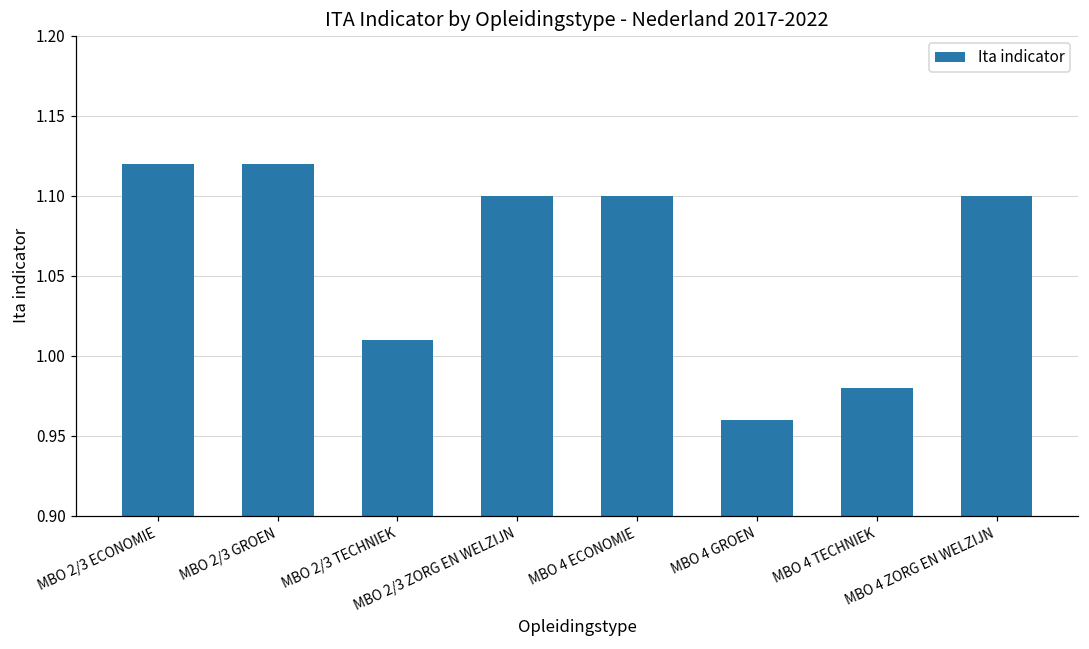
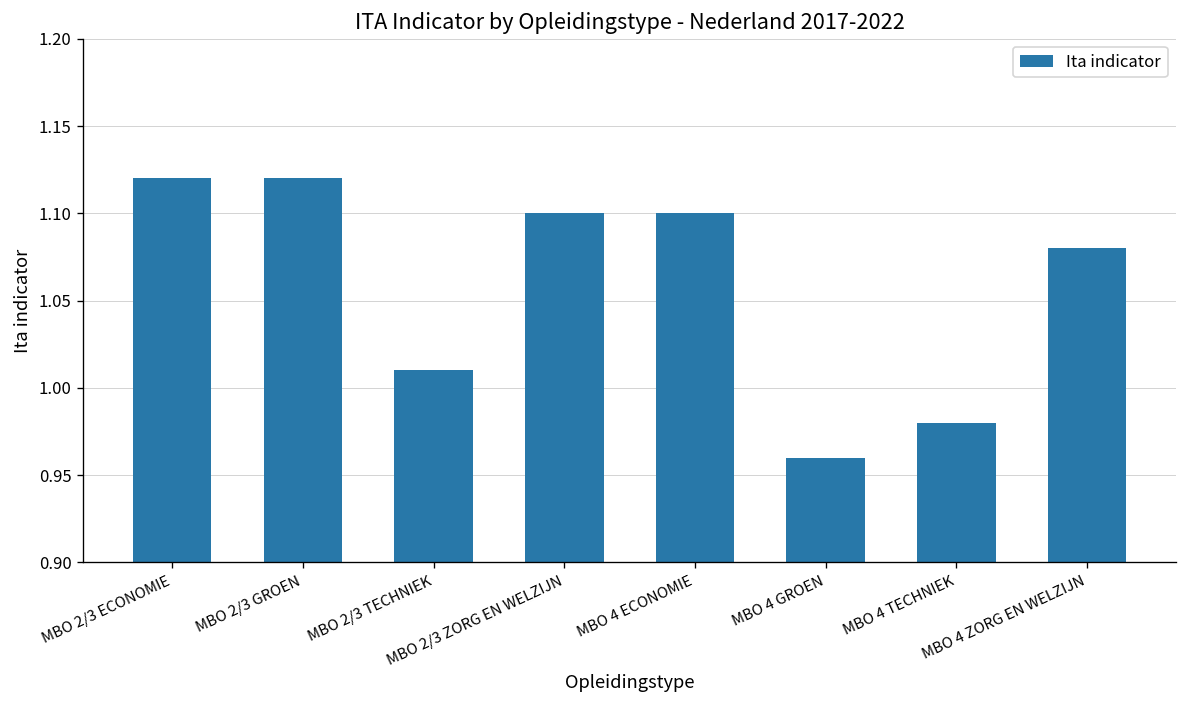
MBO 4 ZORG EN WELZIJN: 1.10 -> 1.08
